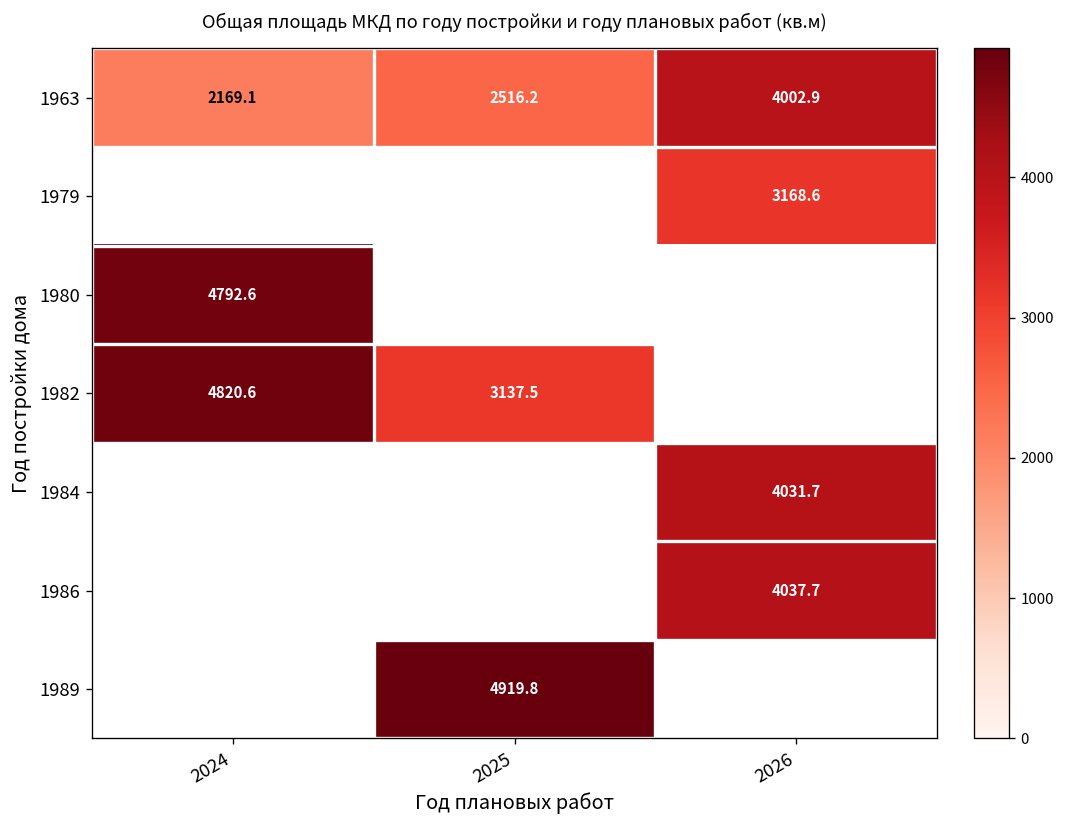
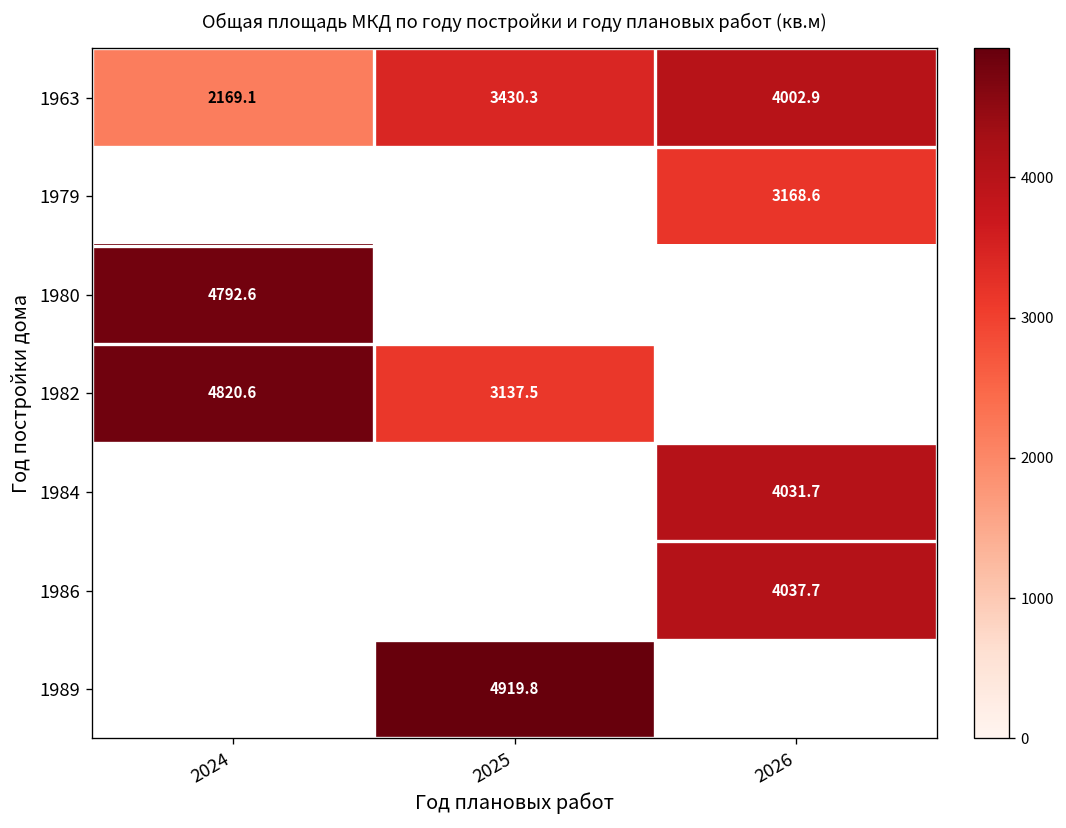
1963, 2025: 2516.2 -> 3430.3
